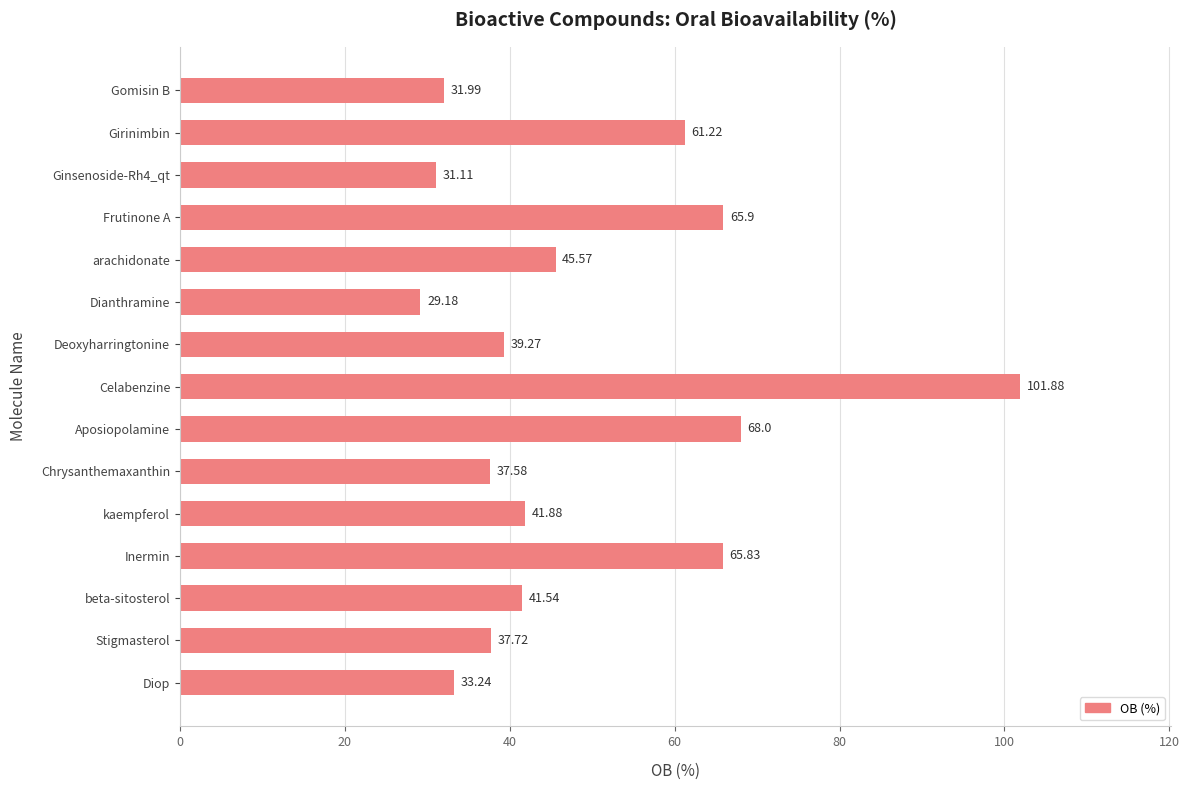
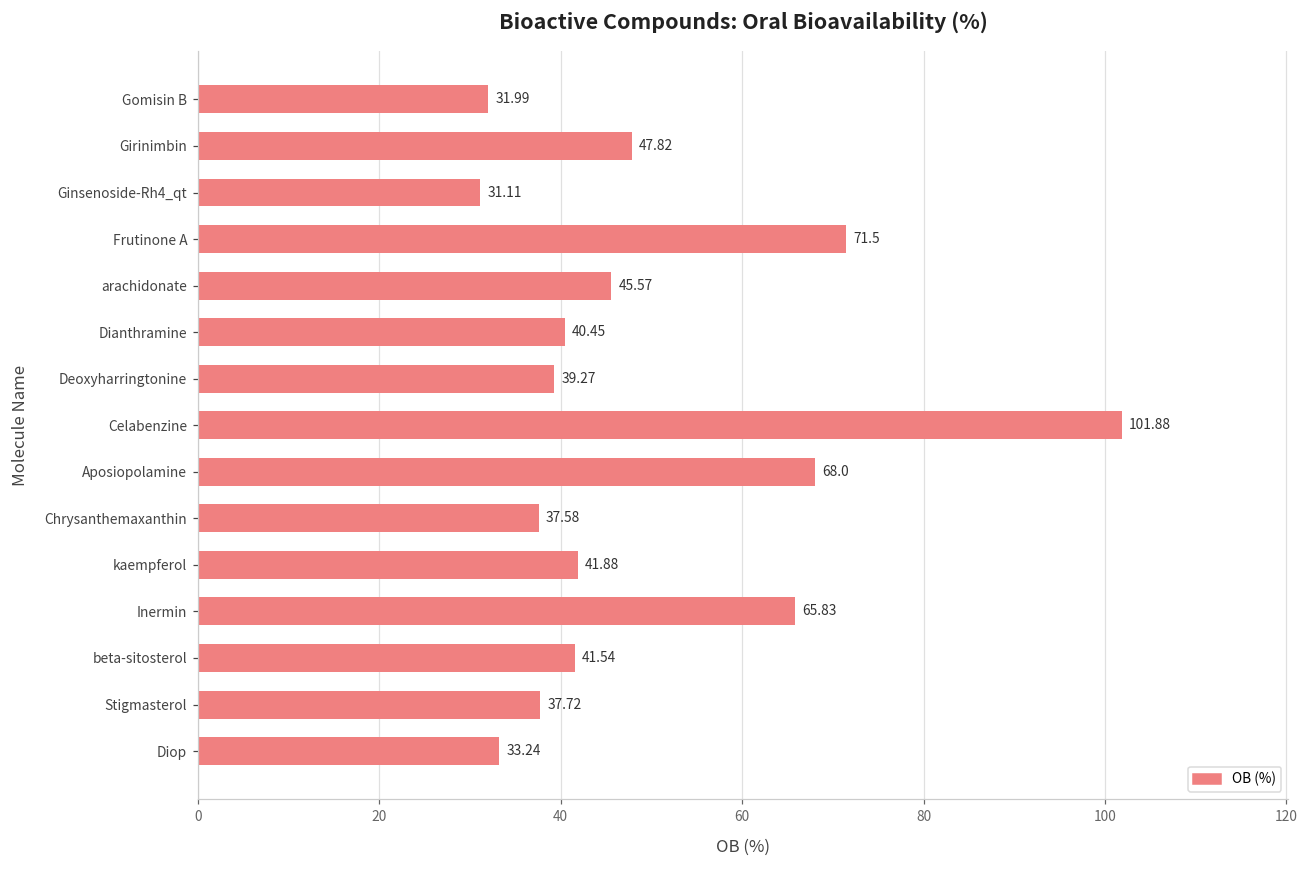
Girinimbin: 61.22 -> 47.82
Frutinone A: 65.9 -> 71.5
Dianthramine: 29.18 -> 40.45
